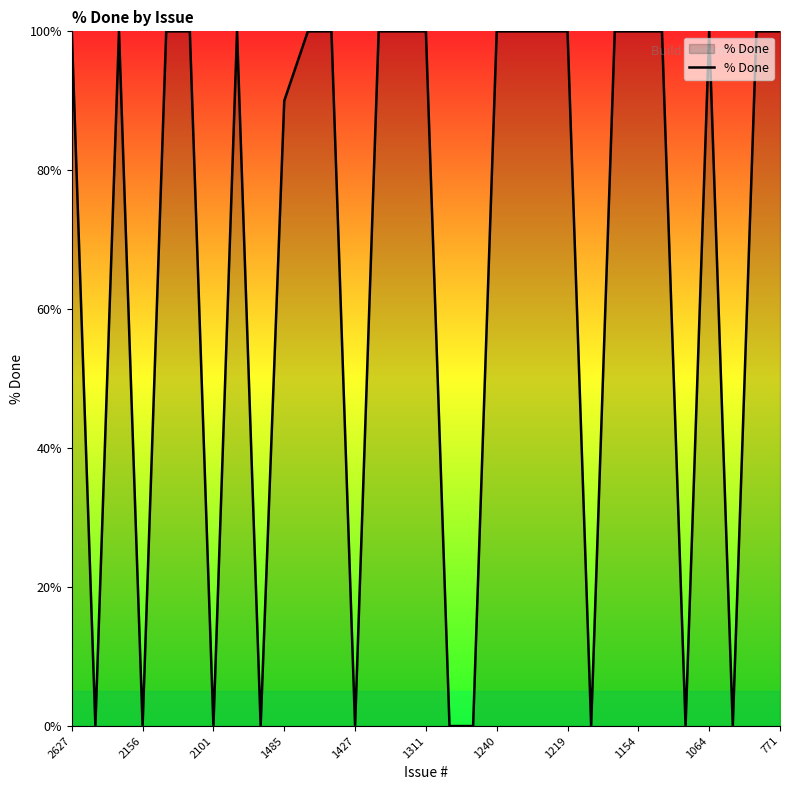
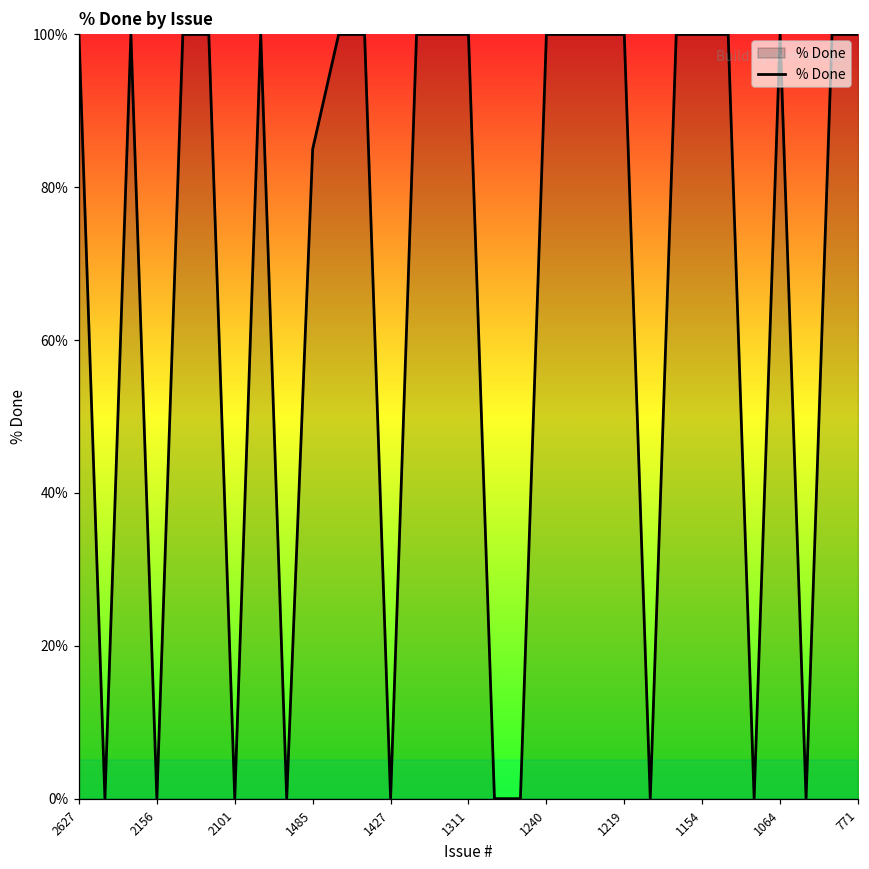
1485: 90% -> 85%
